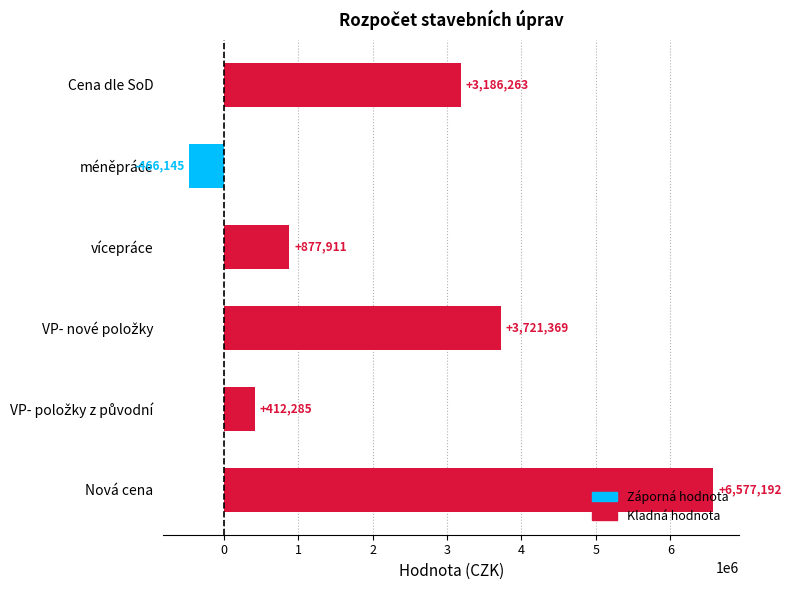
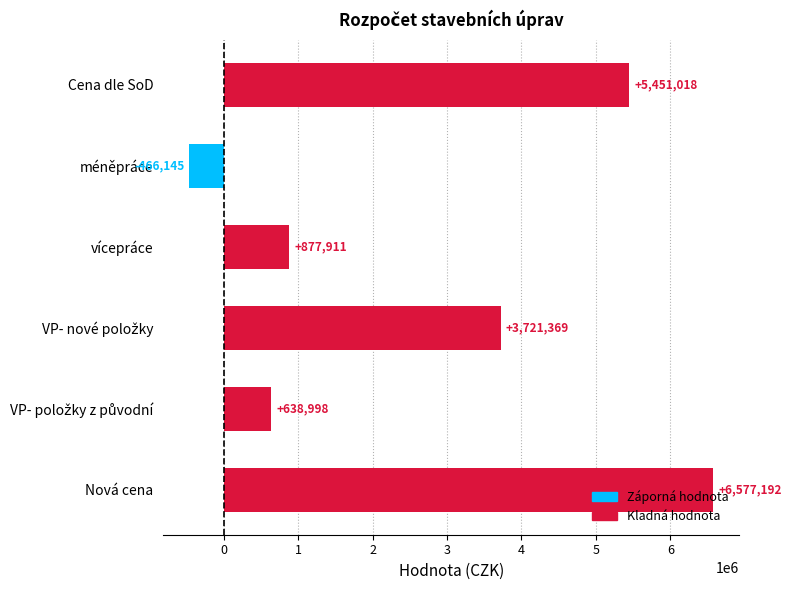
Cena dle SoD: +3,186,263 -> +5,451,018
VP- položky z původní: +412,285 -> +638,998
